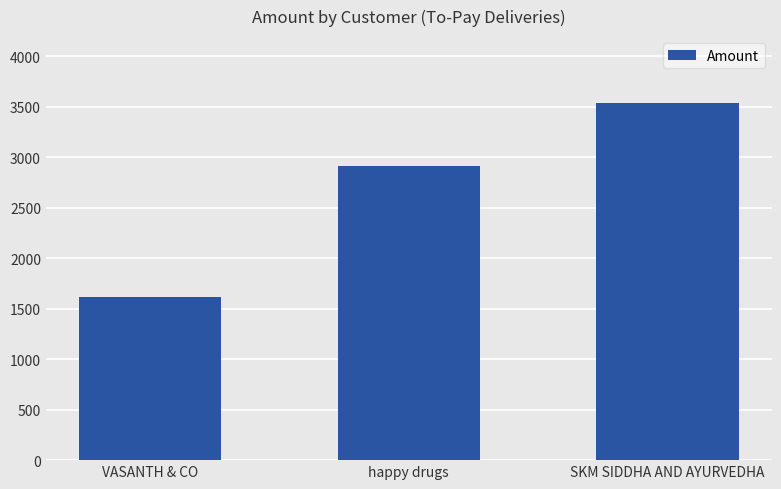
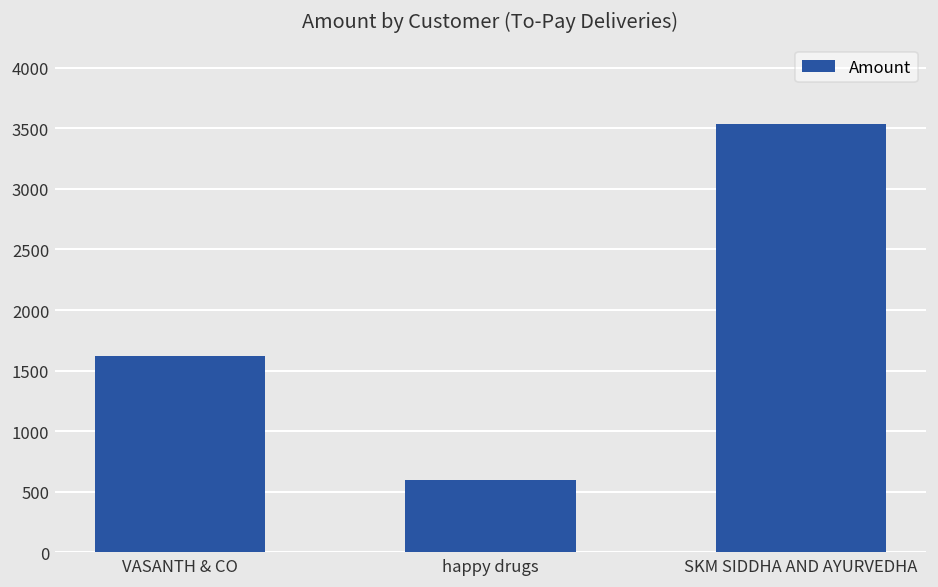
happy drugs: 2910 -> 600
